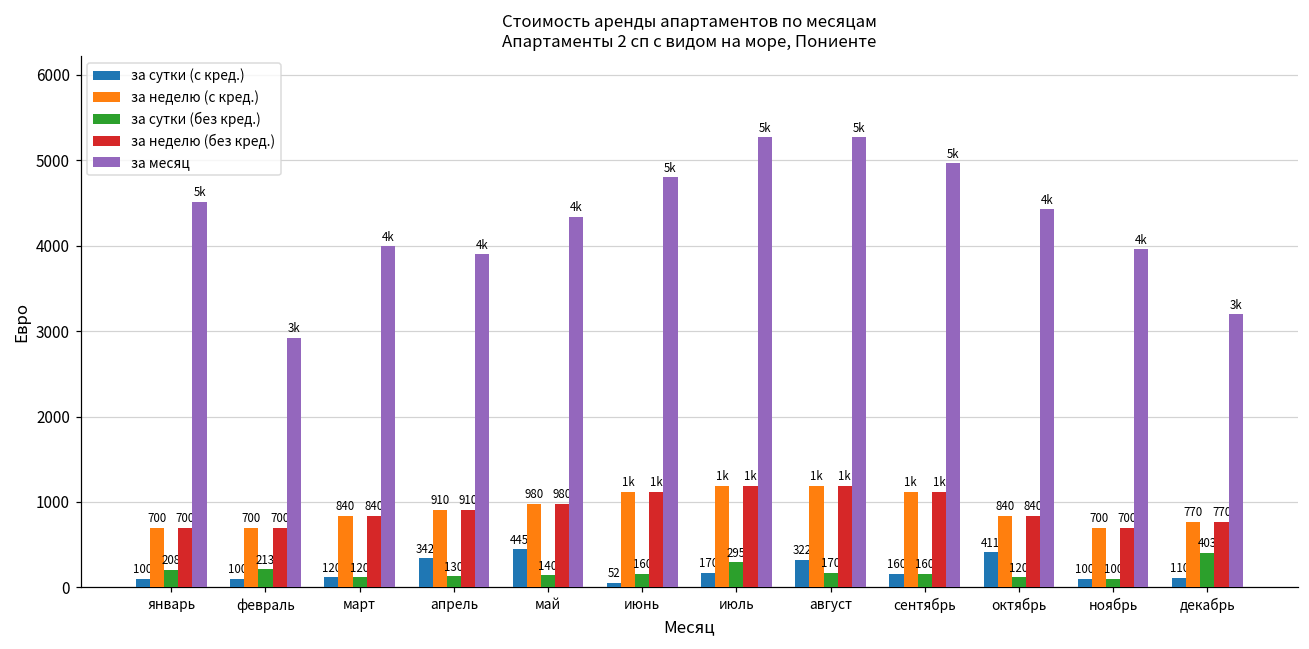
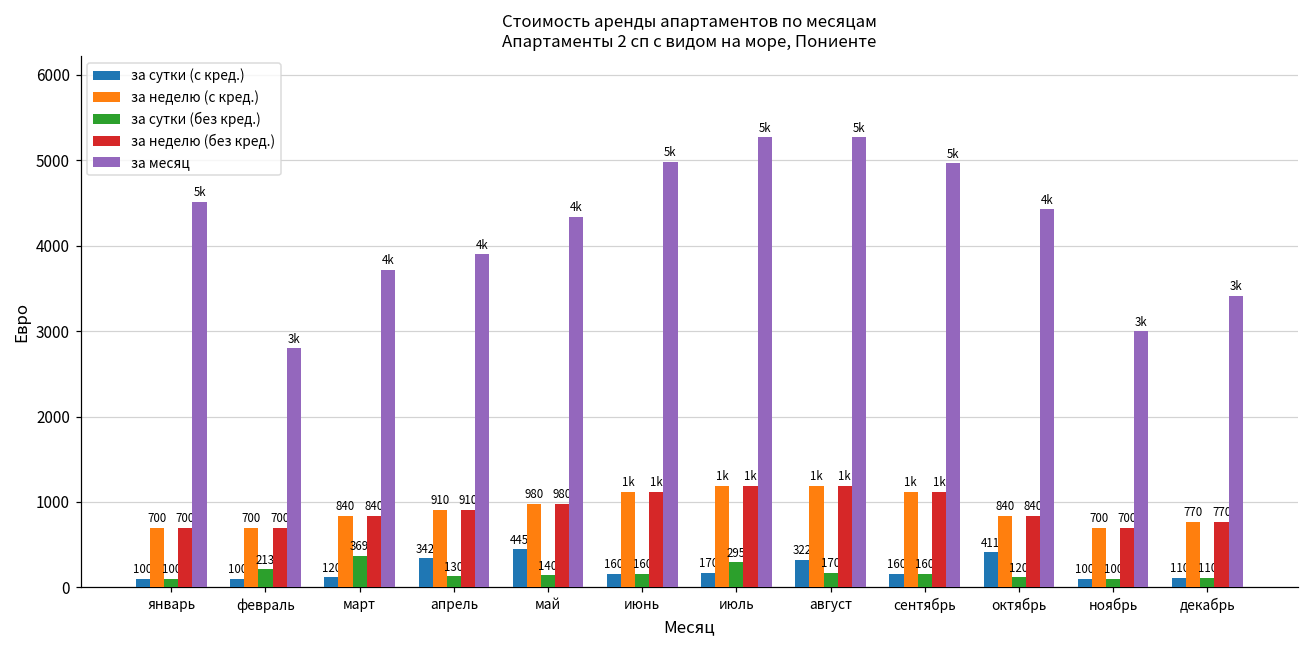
за сутки (без кред.), январь: 208 -> 100
за месяц, февраль: 2900 -> 2800
за сутки (без кред.), март: 120 -> 369
за месяц, март: 4000 -> 3700
за сутки (с кред.), июнь: 52 -> 160
за месяц, июнь: 4800 -> 5000
за месяц, ноябрь: 4k -> 3k
за сутки (без кред.), декабрь: 403 -> 110
за месяц, декабрь: 3200 -> 3400
